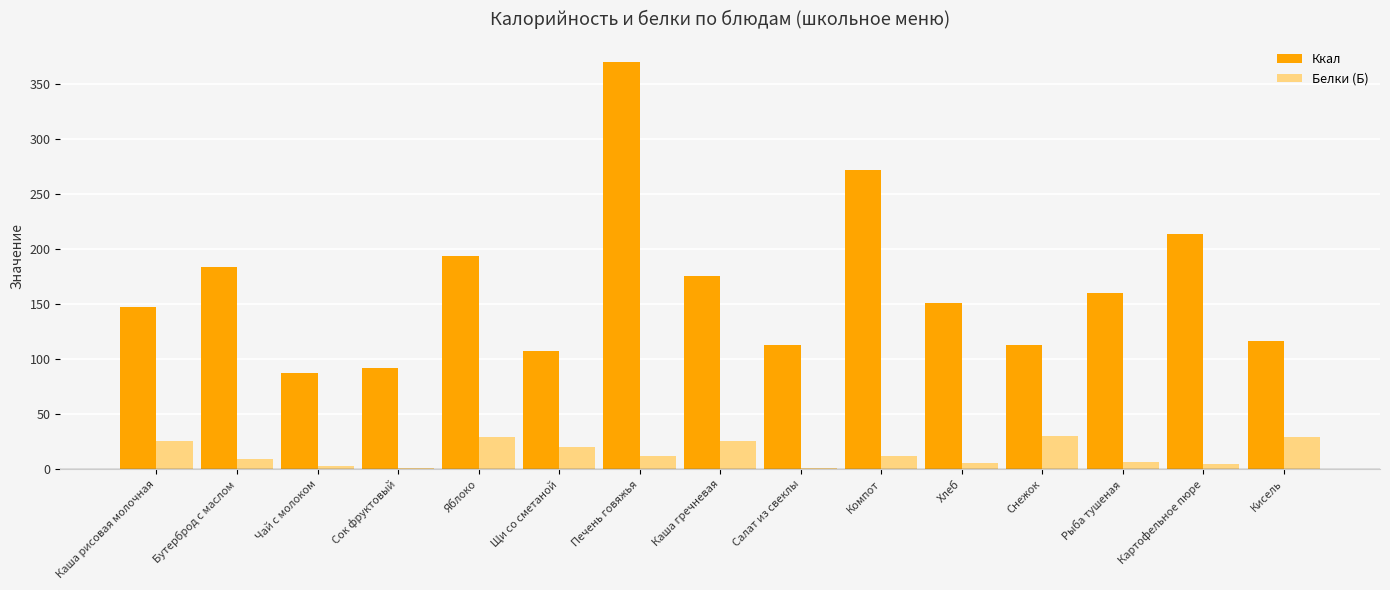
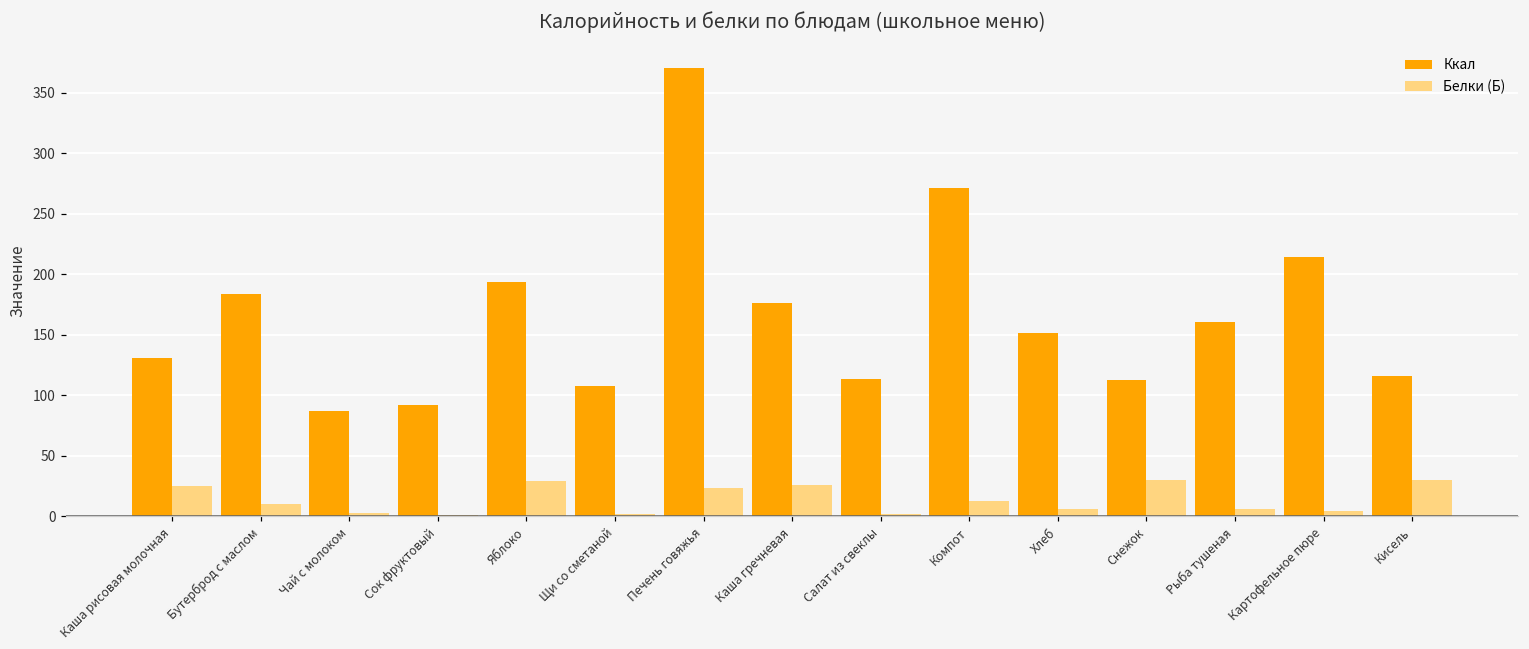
Ккал, Каша рисовая молочная: 147 -> 131
Белки (Б), Щи со сметаной: 20 -> 2
Белки (Б), Печень говяжья: 12 -> 23
